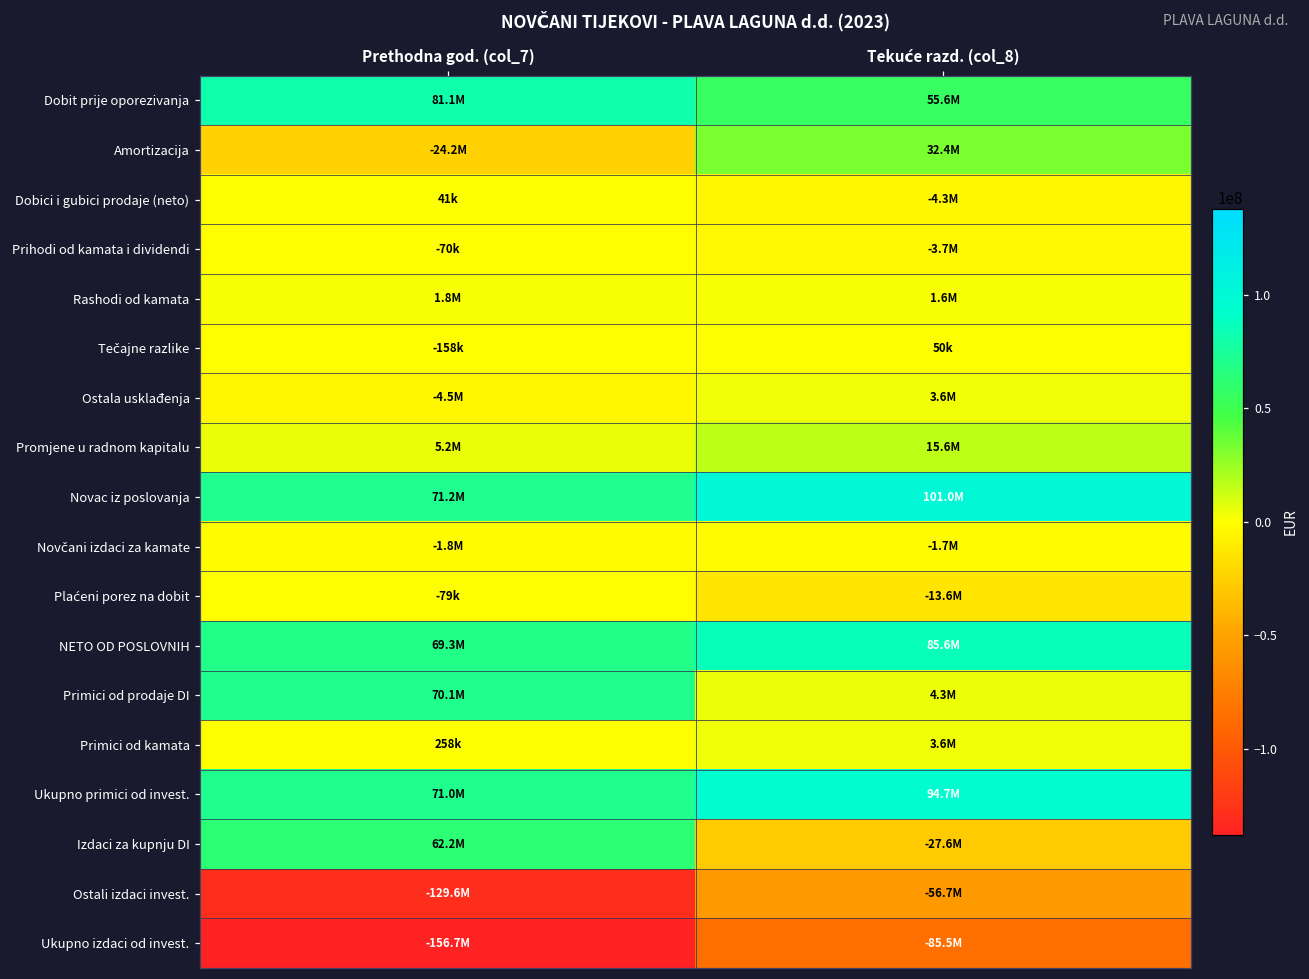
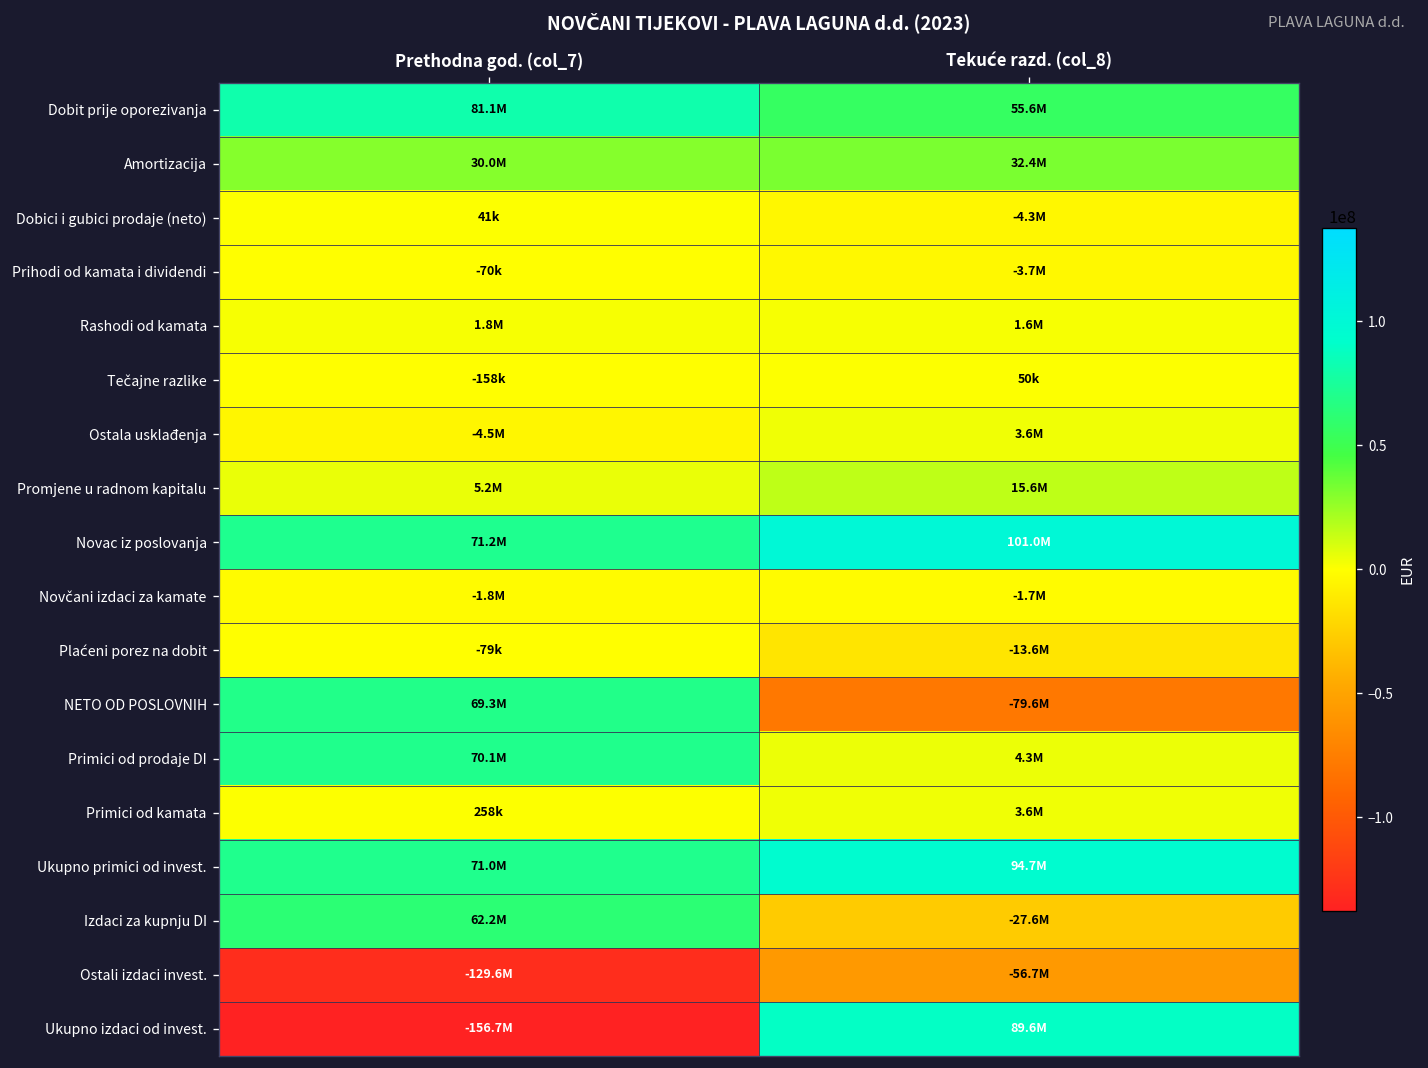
Amortizacija, Prethodna god. (col_7): -24.2M -> 30.0M
NETO OD POSLOVNIH, Tekuće razd. (col_8): 85.6M -> -79.6M
Ukupno izdaci od invest., Tekuće razd. (col_8): -85.5M -> 89.6M
